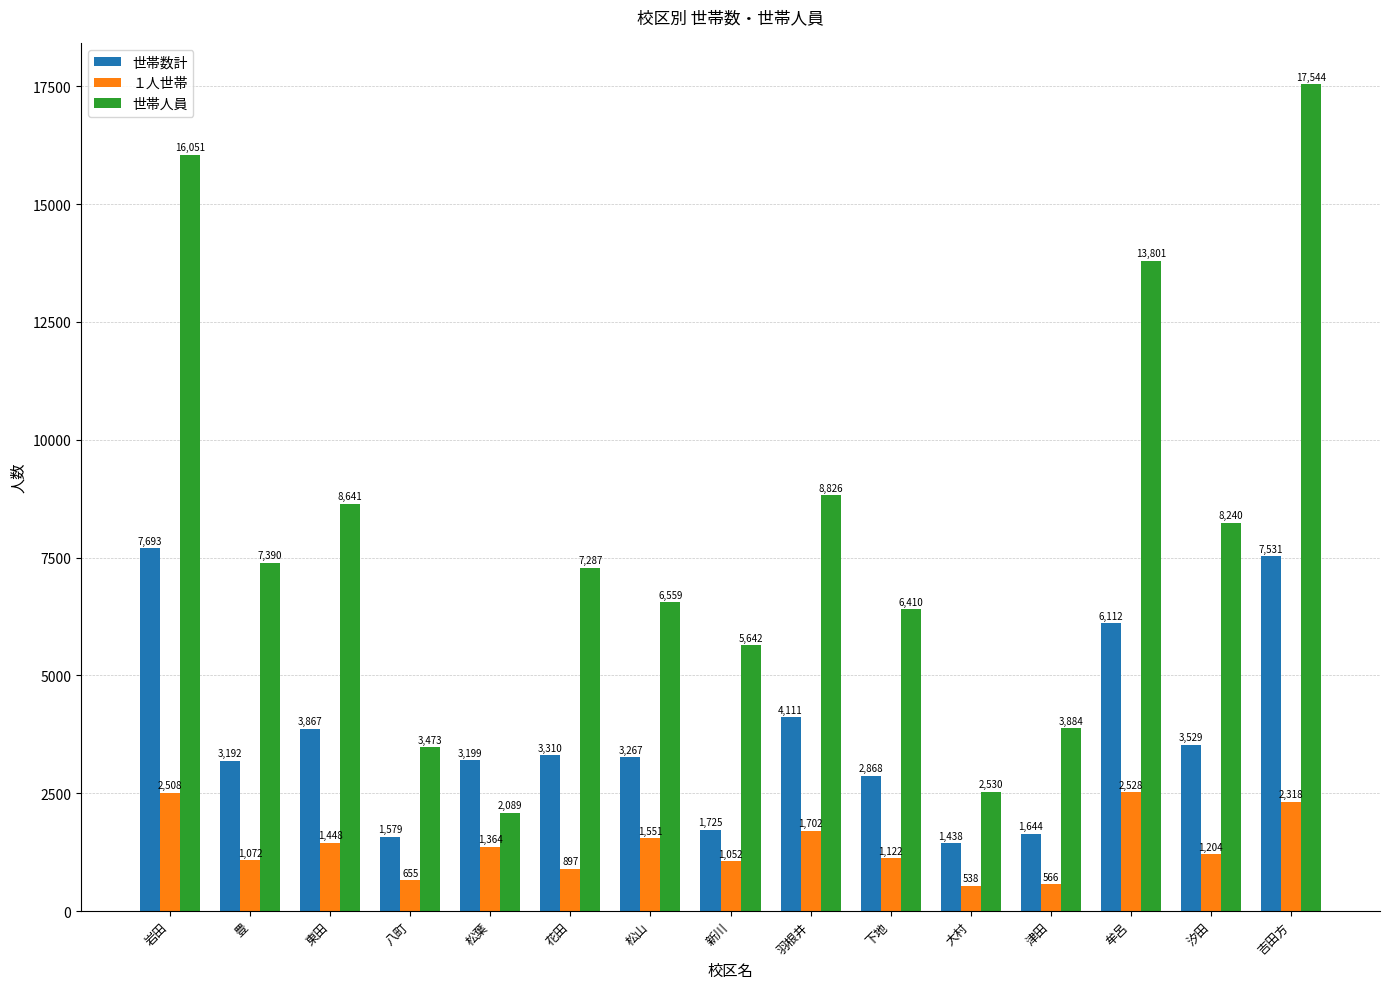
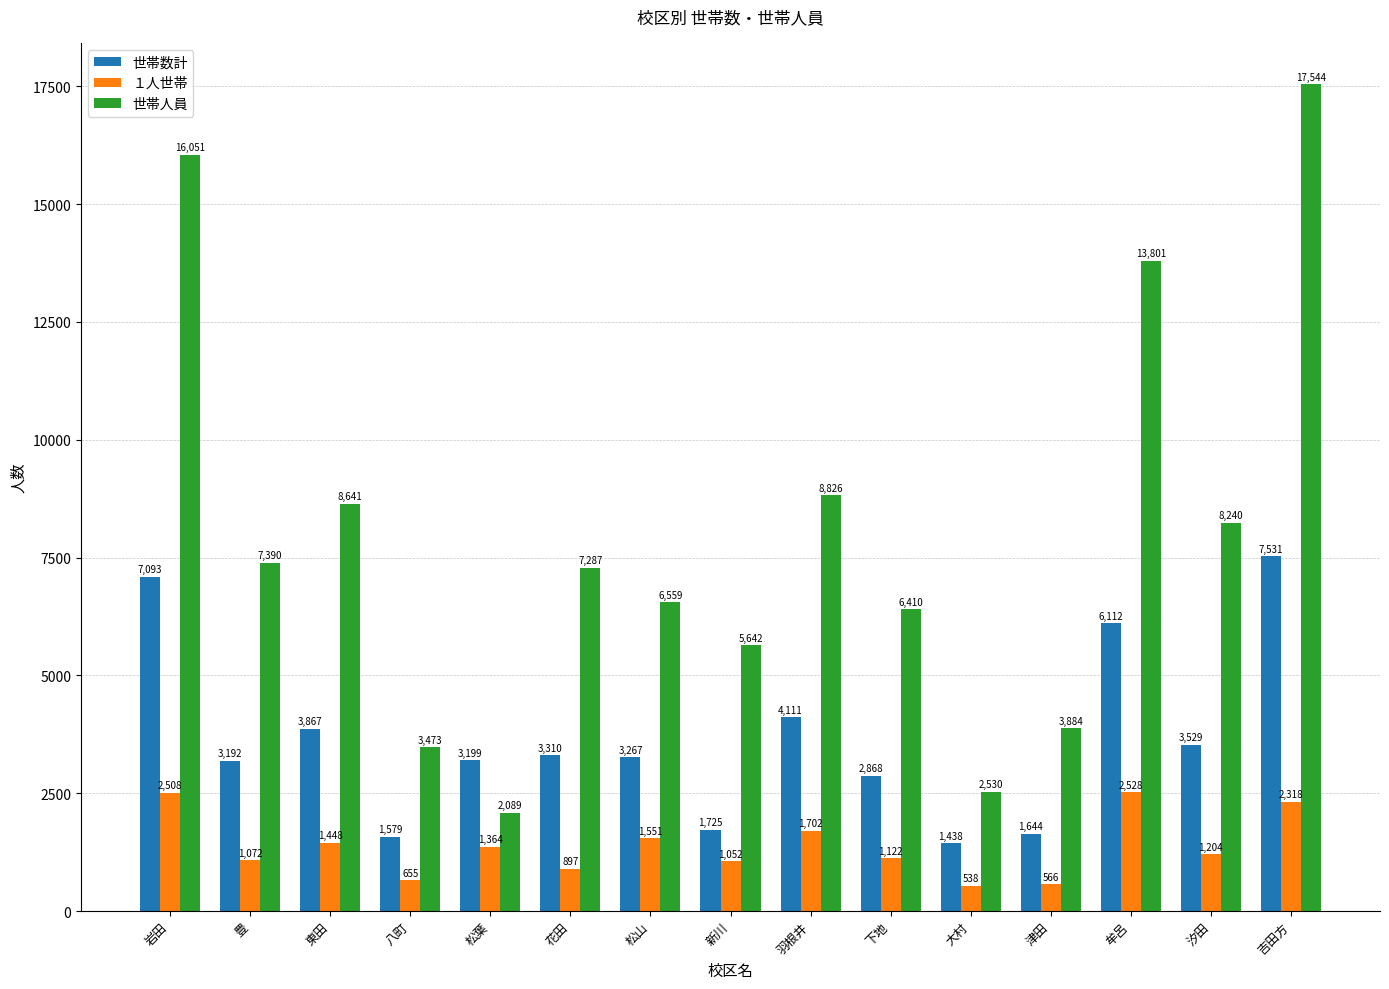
世帯数計, 岩田: 7,693 -> 7,093
